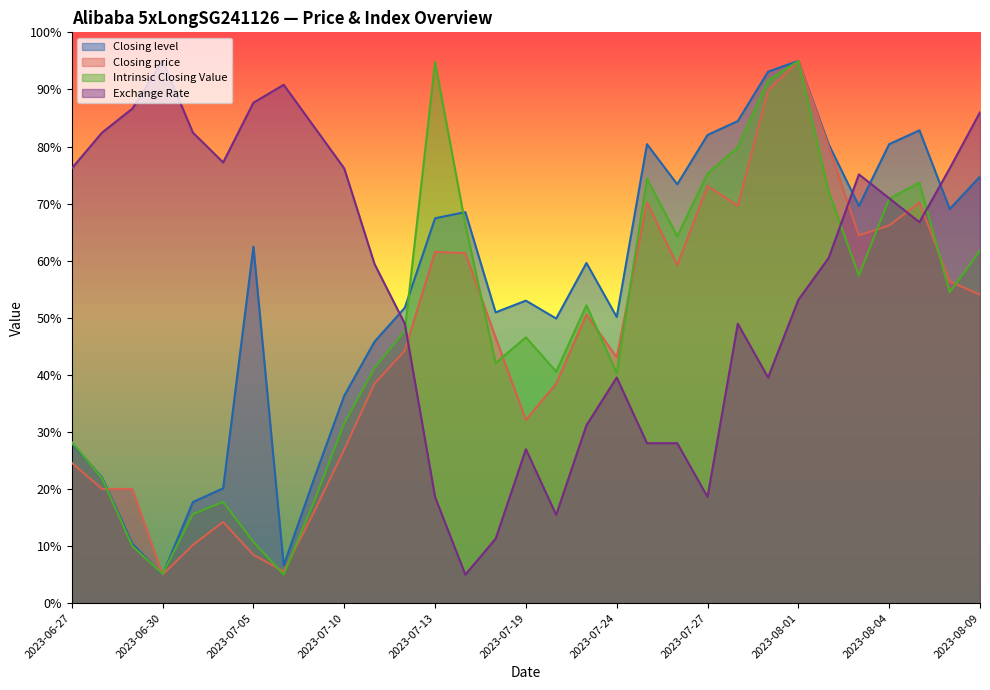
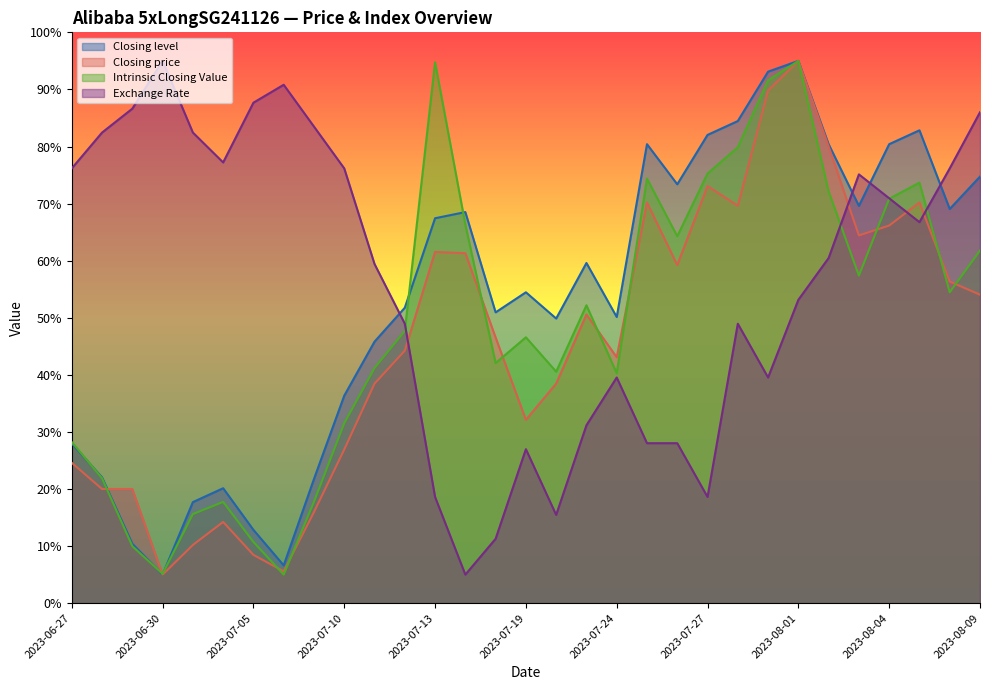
Closing level, 2023-07-05: 62% -> 13%
Closing level, 2023-07-19: 53% -> 54%
